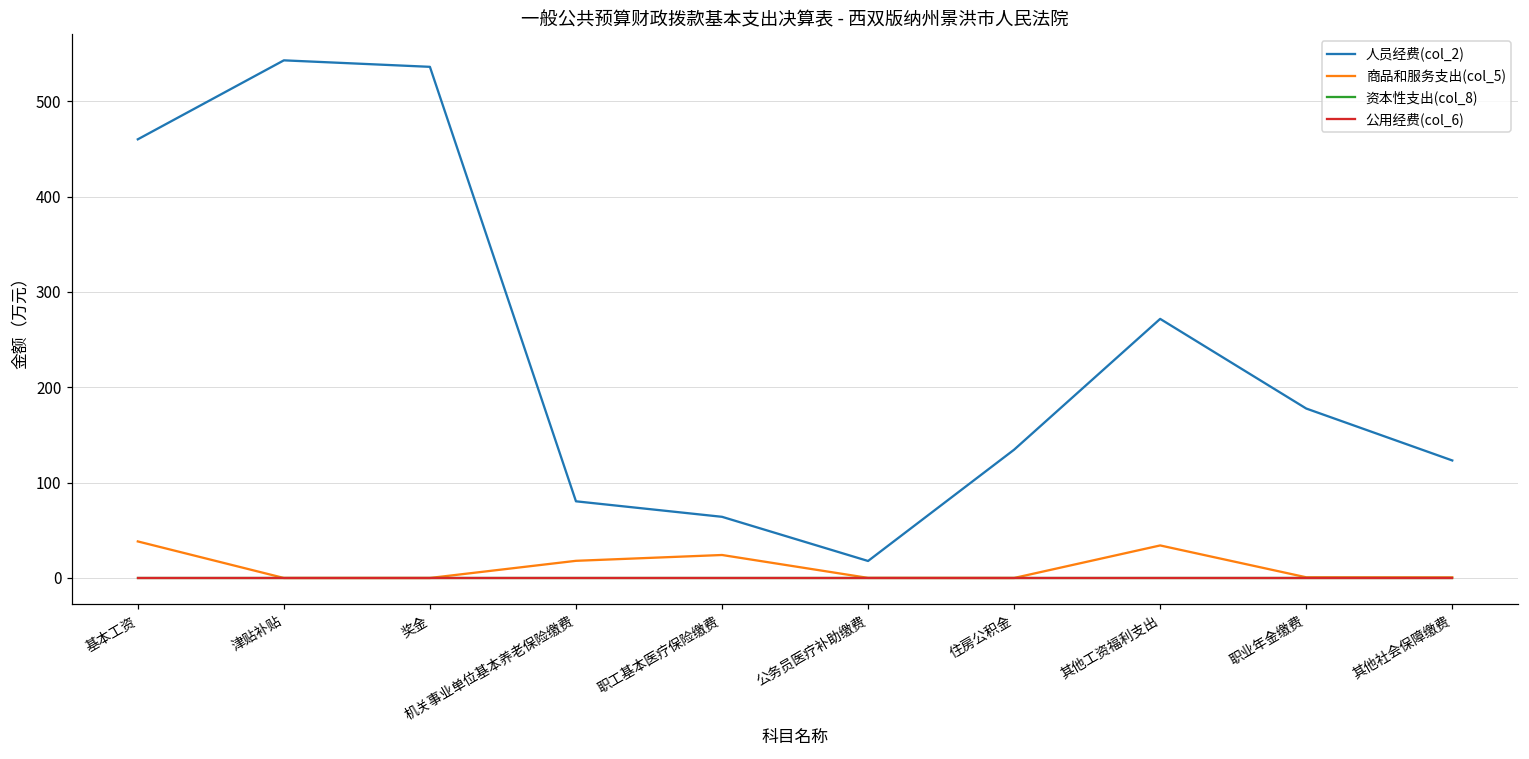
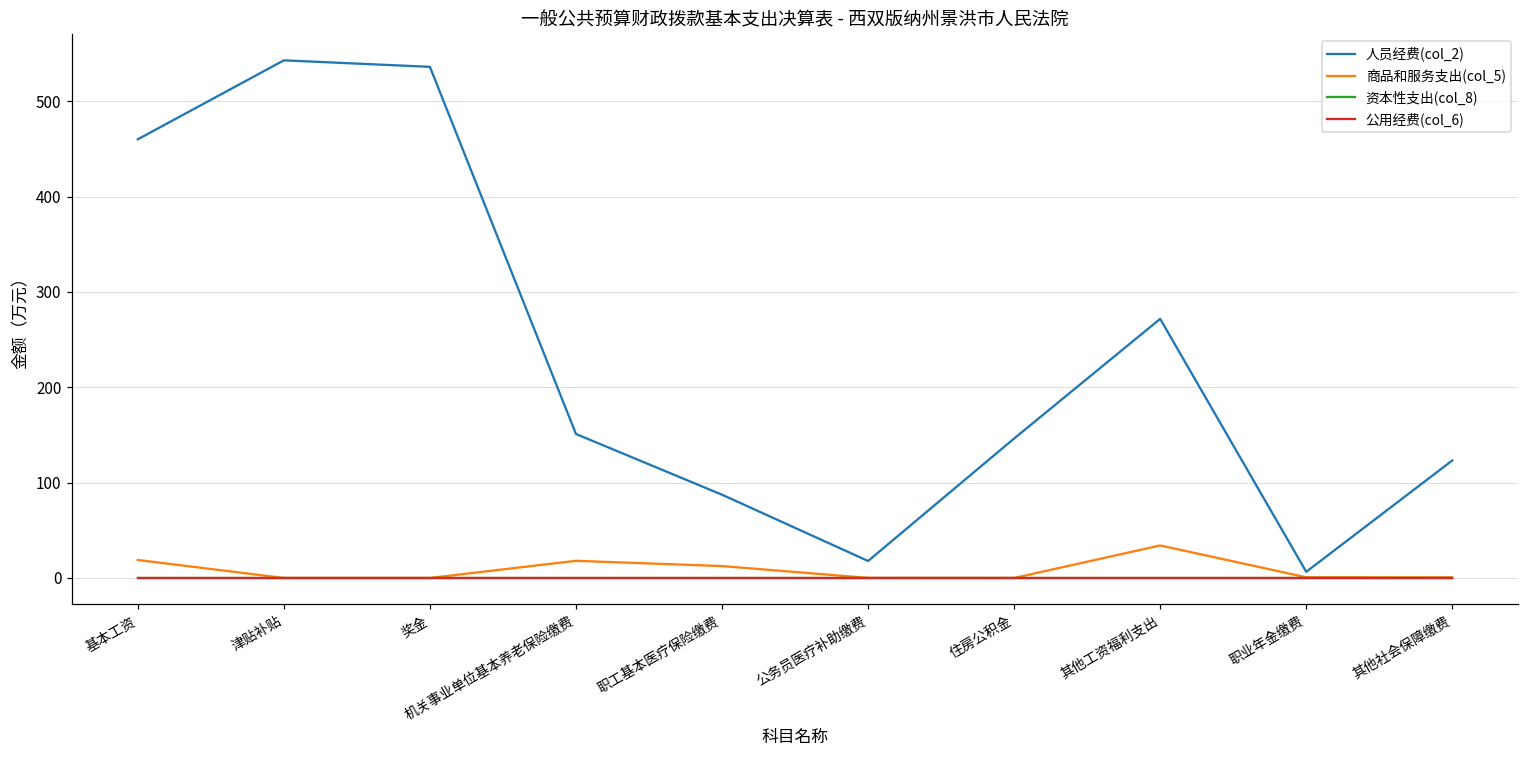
商品和服务支出(col_5), 基本工资: 40 -> 20
人员经费(col_2), 机关事业单位基本养老保险缴费: 80 -> 150
人员经费(col_2), 职工基本医疗保险缴费: 60 -> 90
商品和服务支出(col_5), 职工基本医疗保险缴费: 20 -> 10
人员经费(col_2), 住房公积金: 130 -> 150
人员经费(col_2), 职业年金缴费: 180 -> 10
